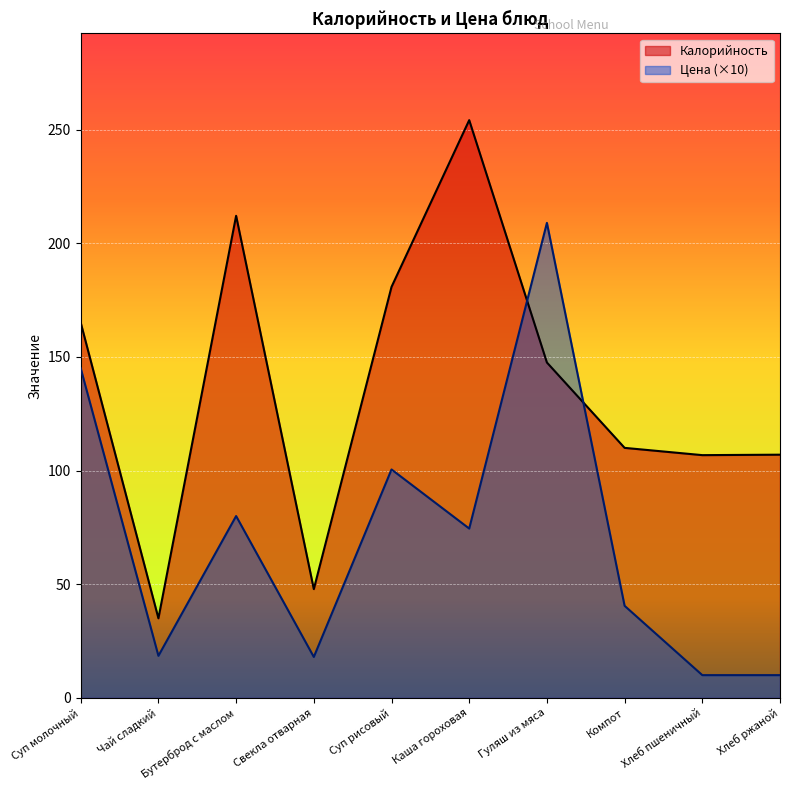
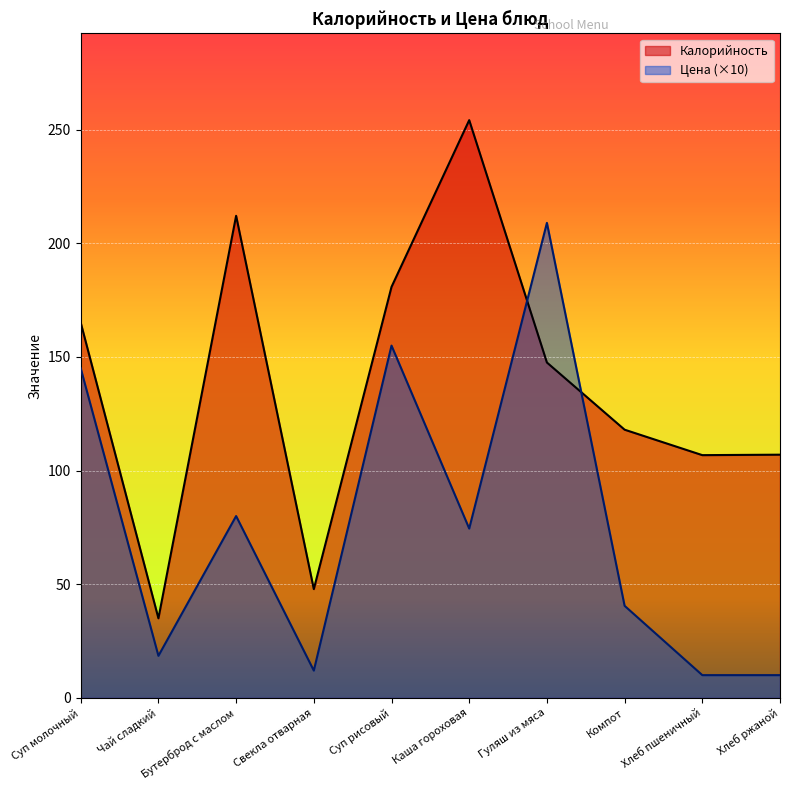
Цена (×10), Свекла отварная: 18 -> 12
Цена (×10), Суп рисовый: 101 -> 155
Калорийность, Компот: 110 -> 118
